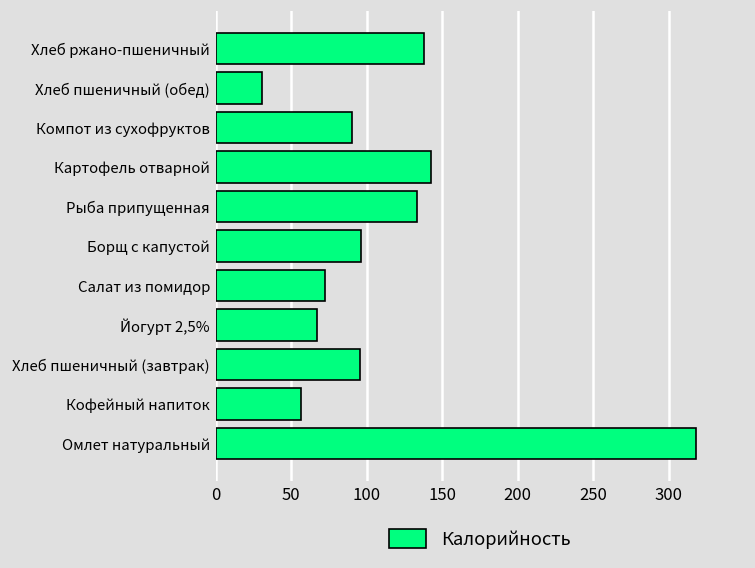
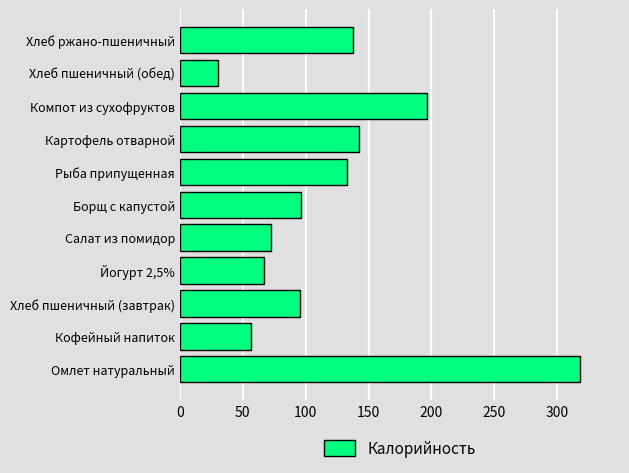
Компот из сухофруктов: 90 -> 196
